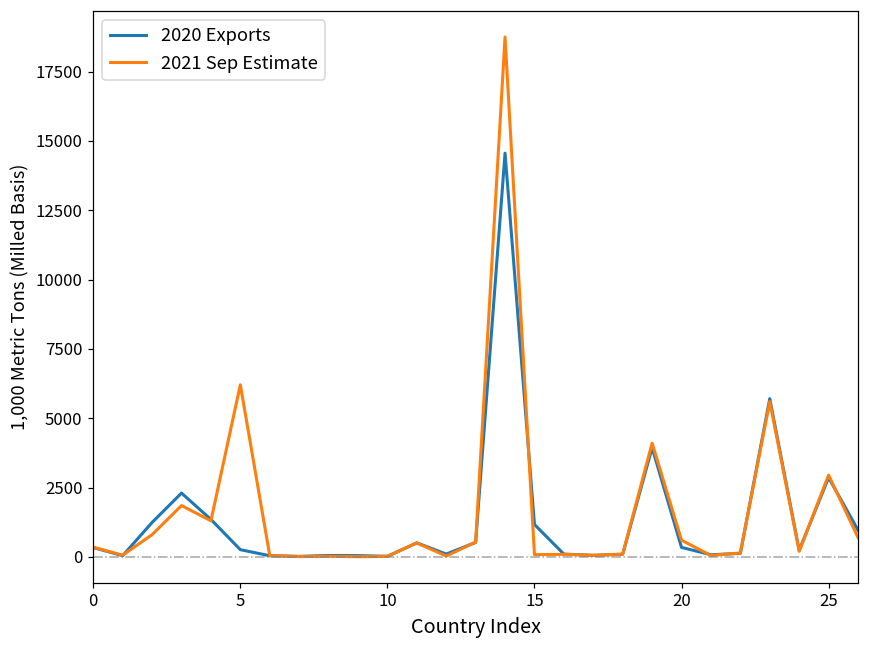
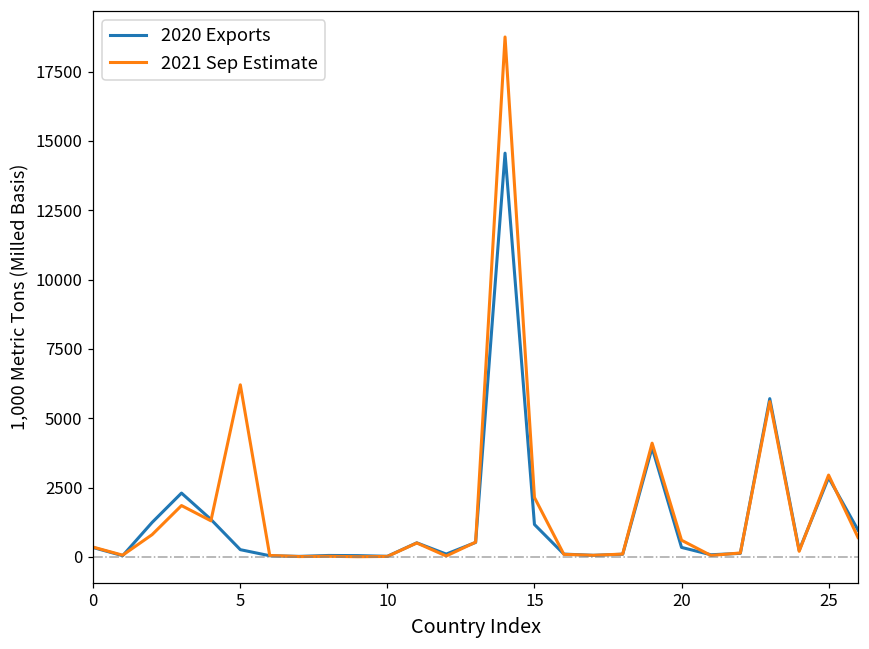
2021 Sep Estimate, 15: 100 -> 2100
